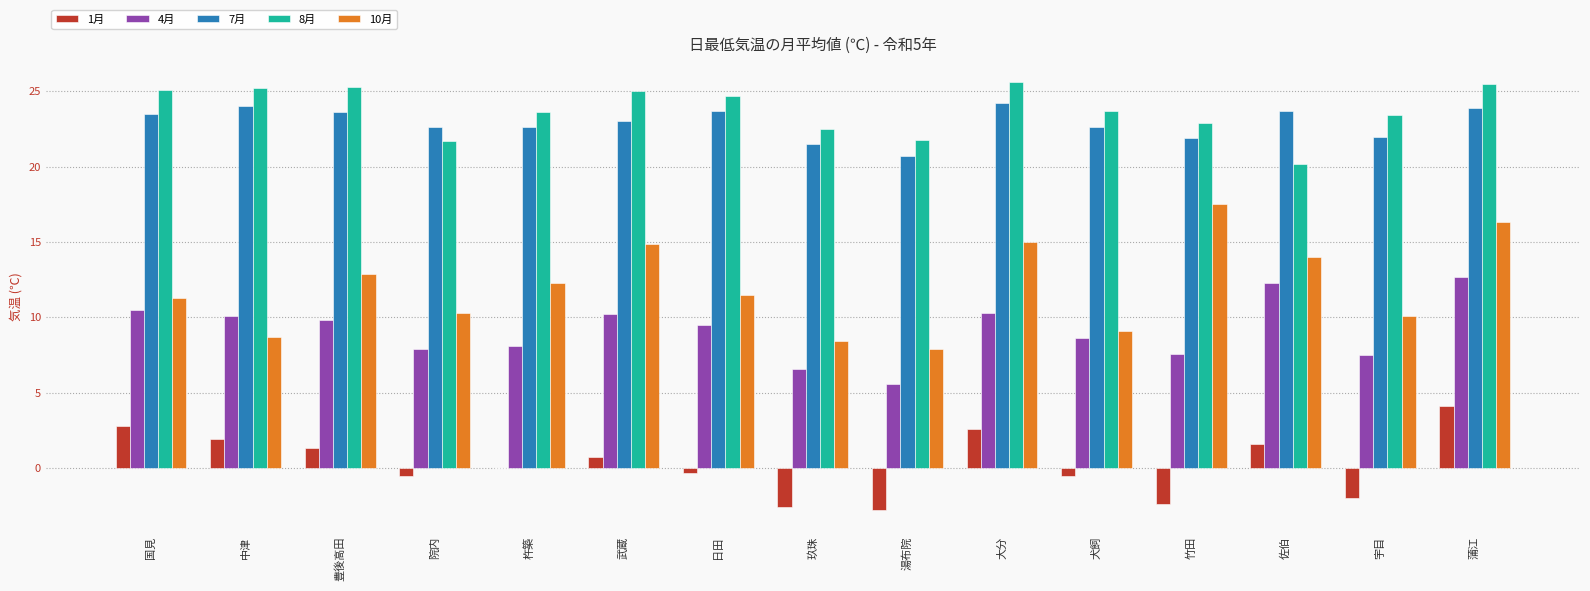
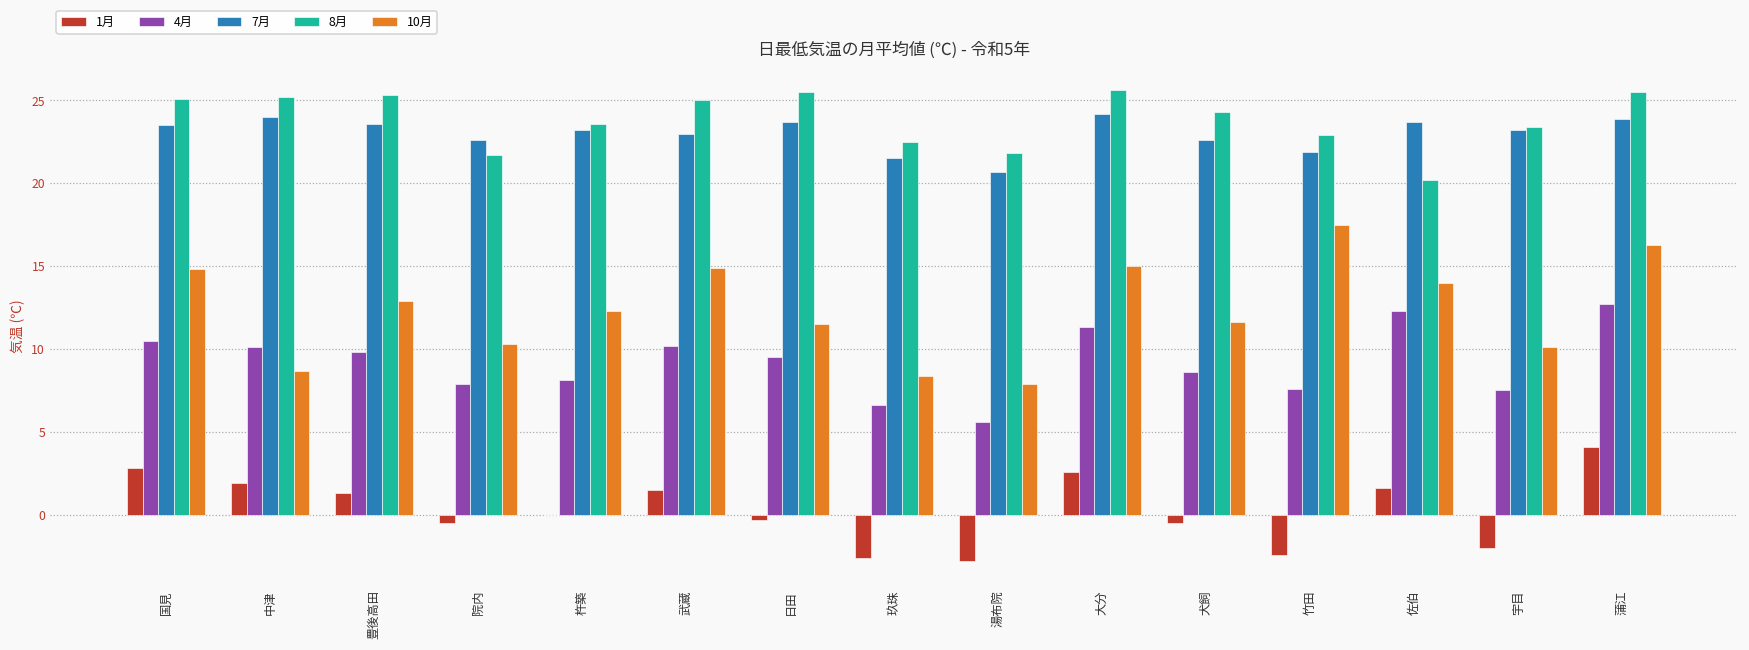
10月, 国見: 11.3 -> 14.8
7月, 杵築: 22.6 -> 23.2
1月, 武蔵: 0.7 -> 1.5
8月, 日田: 24.7 -> 25.5
4月, 大分: 10.3 -> 11.3
8月, 犬飼: 23.7 -> 24.3
10月, 犬飼: 9.1 -> 11.6
7月, 宇目: 22.0 -> 23.2
